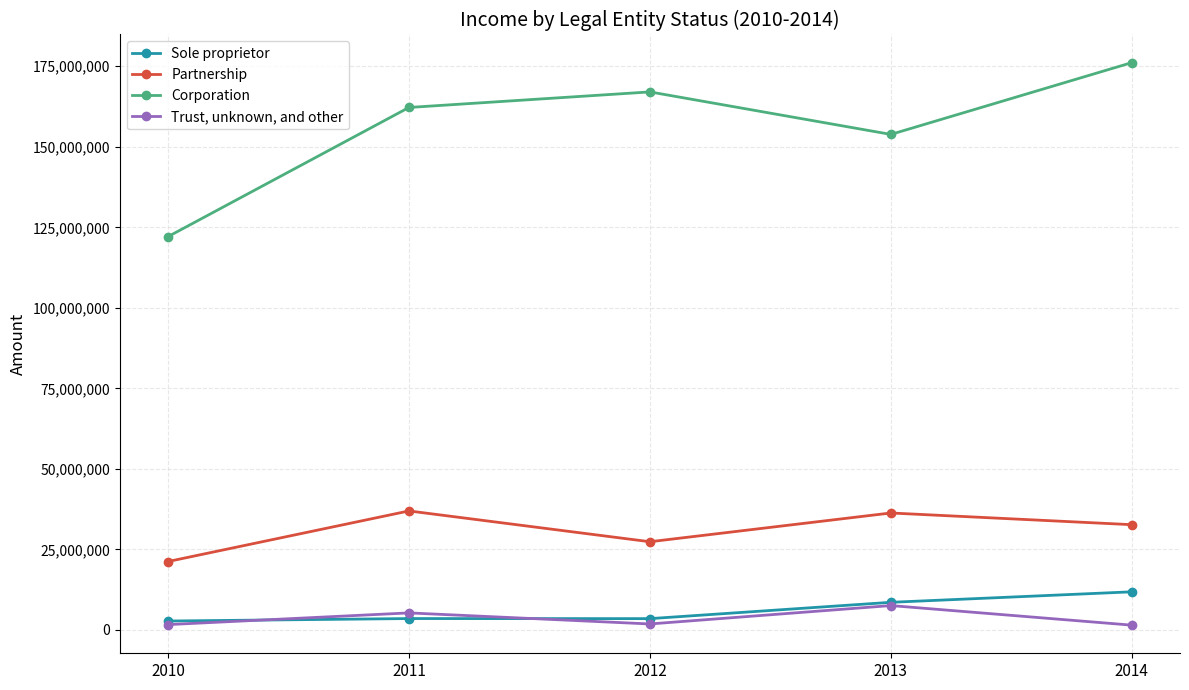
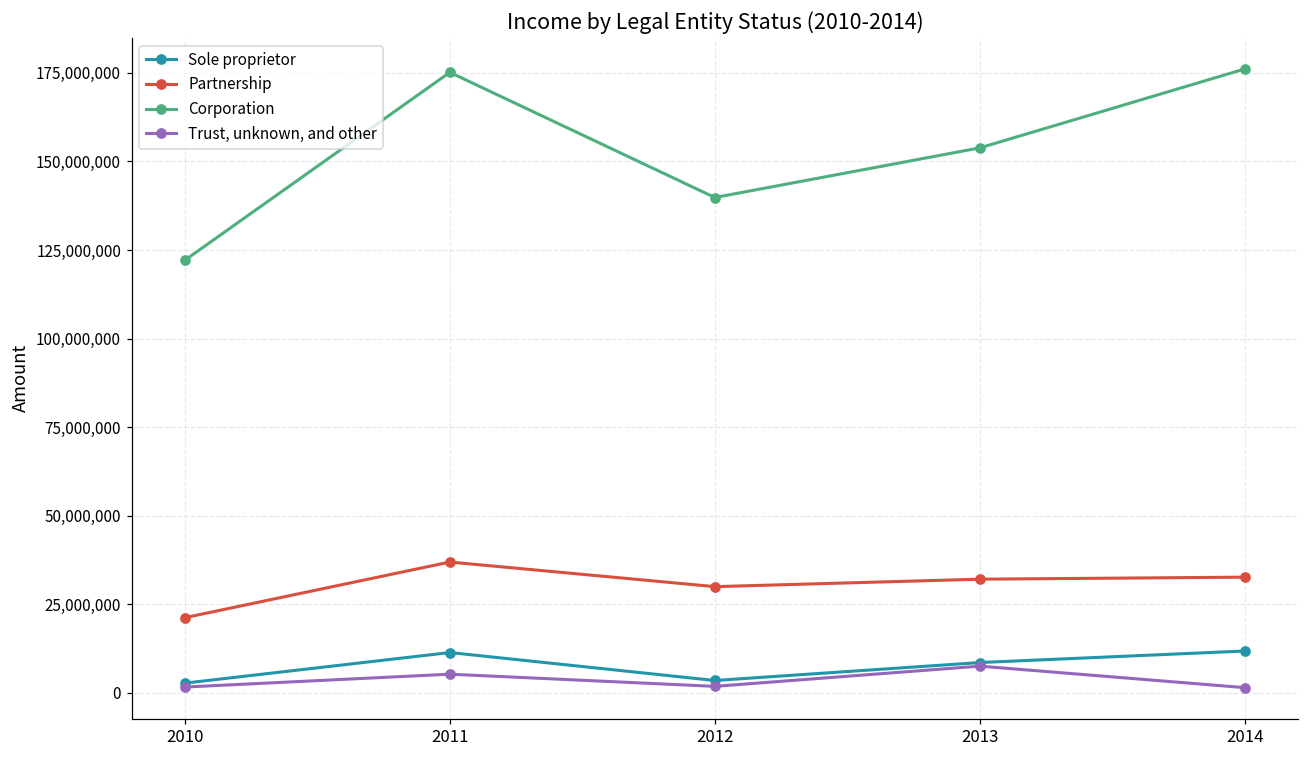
Sole proprietor, 2011: 4,000,000 -> 11,000,000
Corporation, 2011: 162,000,000 -> 175,000,000
Partnership, 2012: 27,000,000 -> 30,000,000
Corporation, 2012: 167,000,000 -> 140,000,000
Partnership, 2013: 36,000,000 -> 32,000,000
